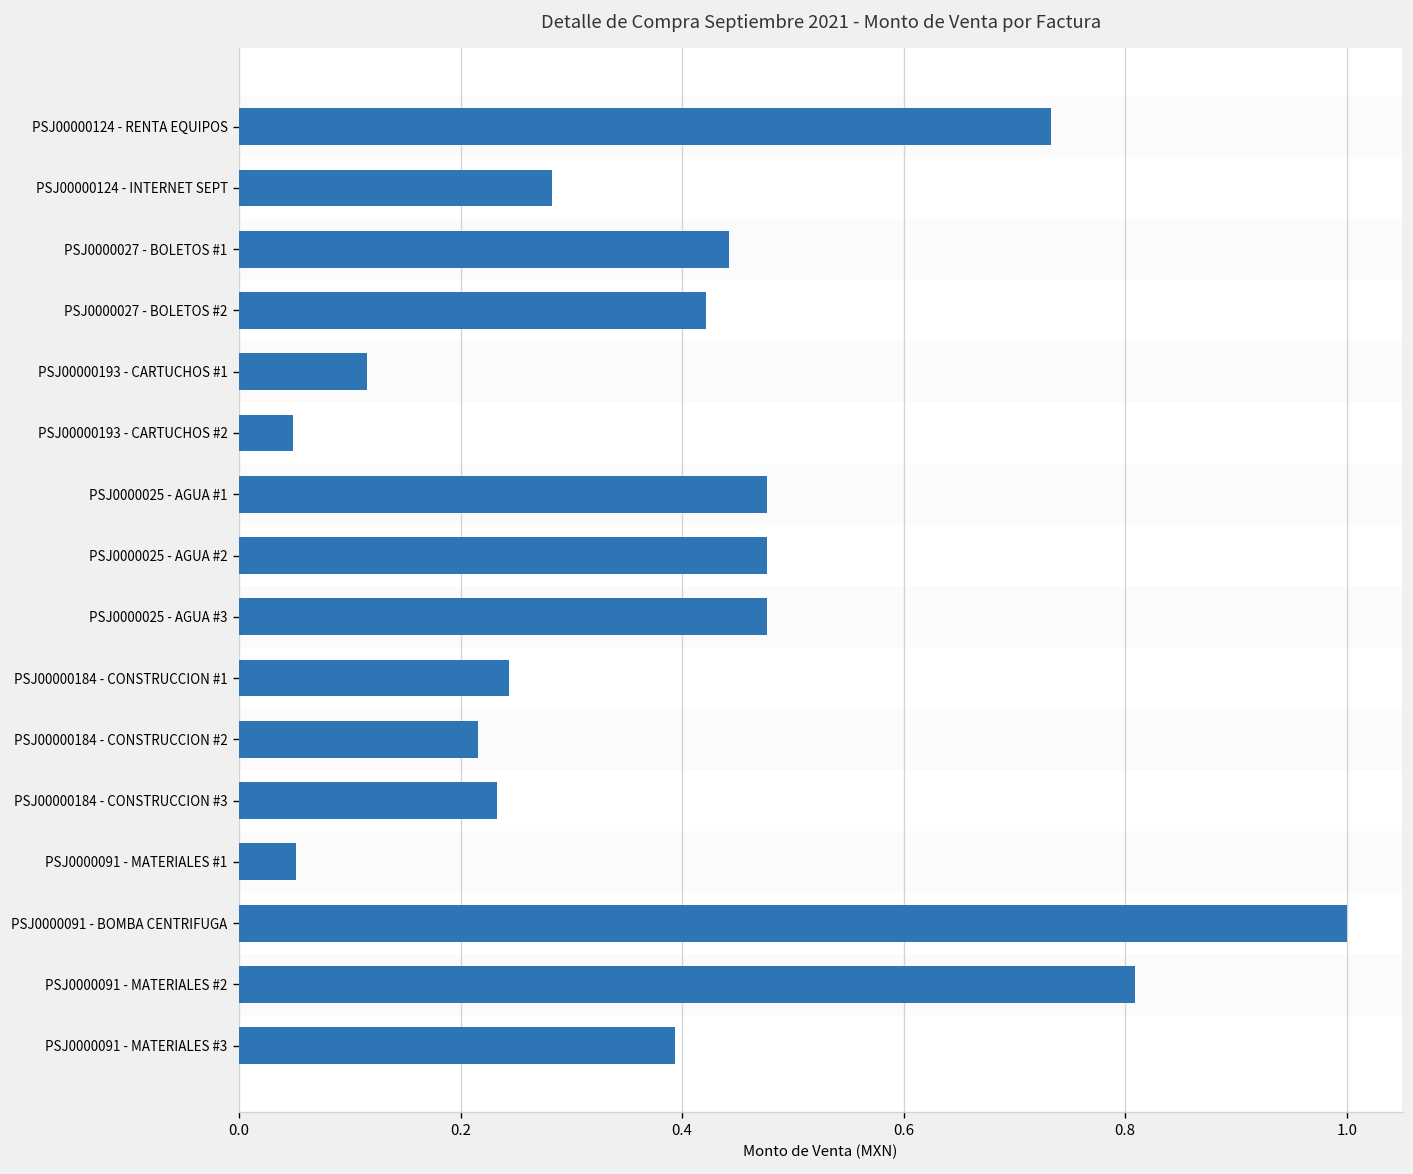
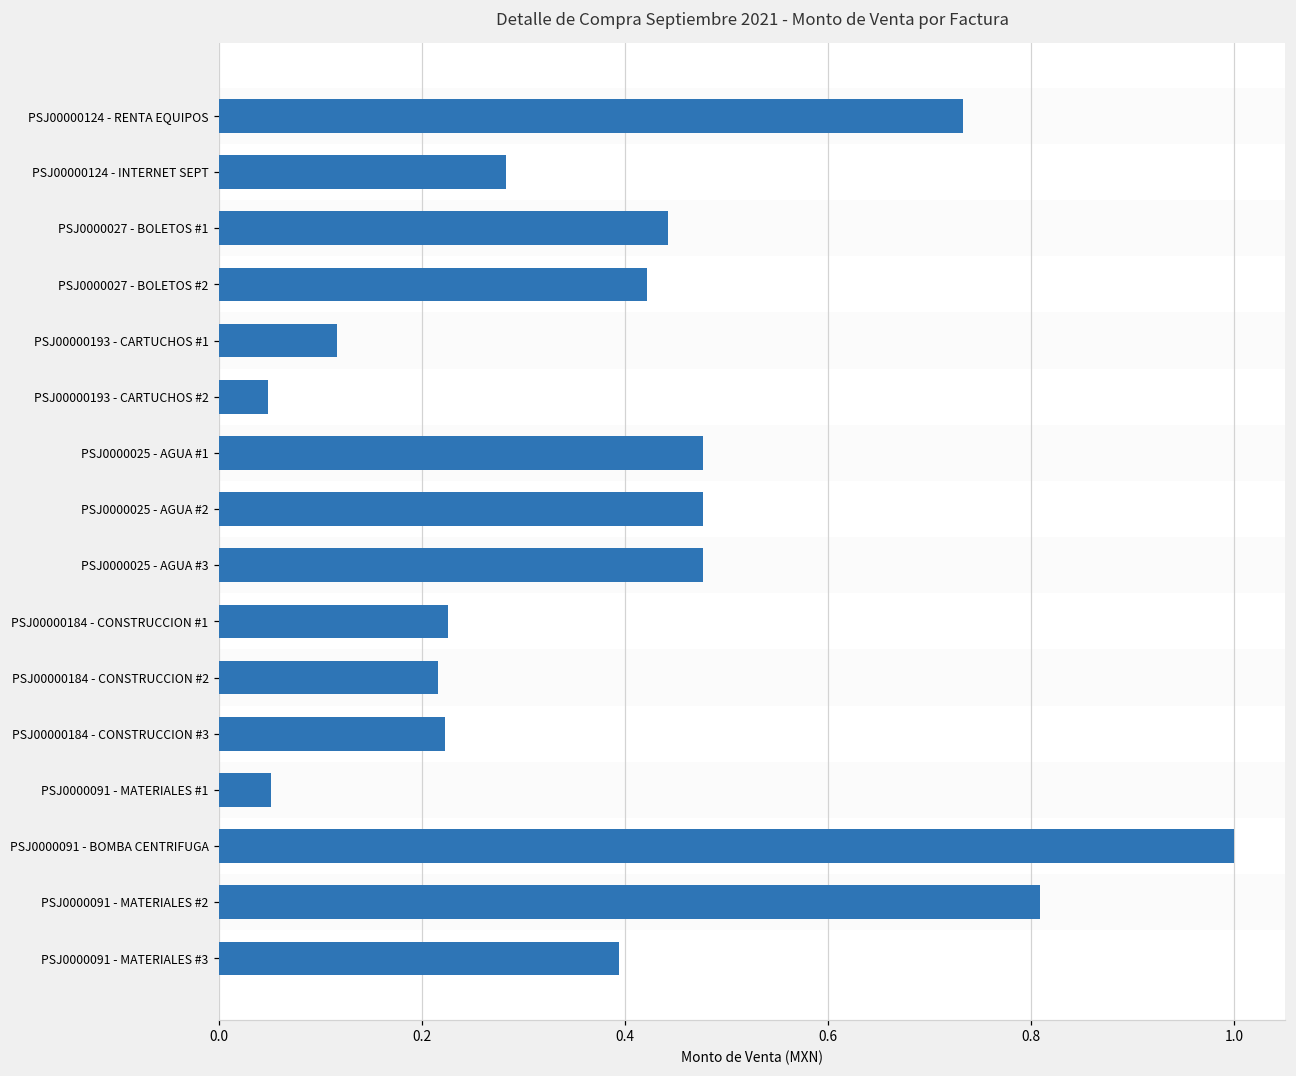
PSJ00000184 - CONSTRUCCION #1: 0.24 -> 0.23
PSJ00000184 - CONSTRUCCION #3: 0.23 -> 0.22
